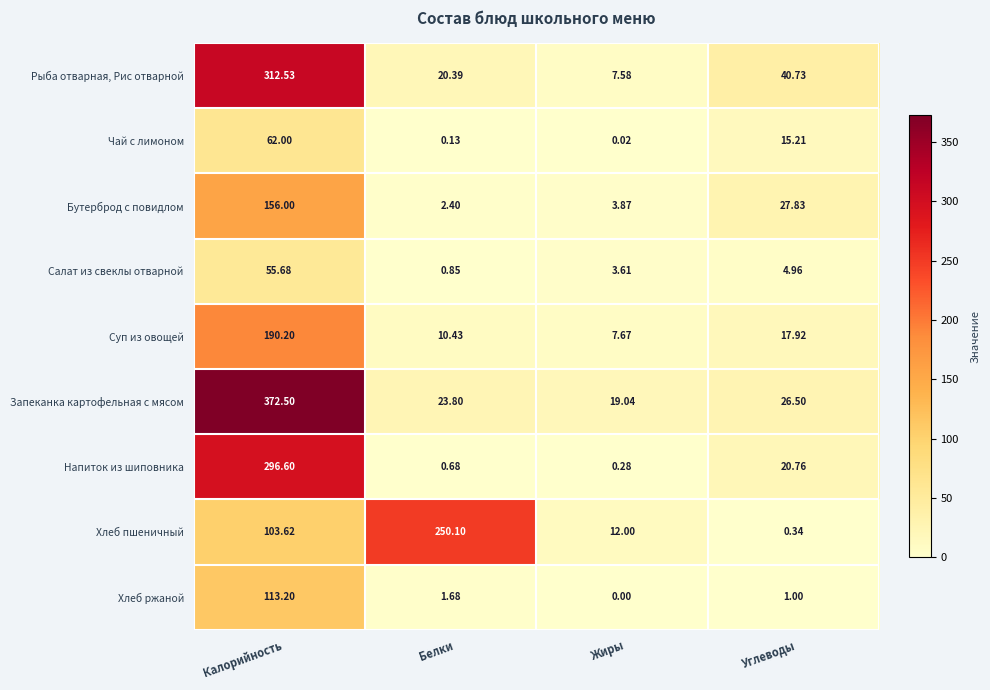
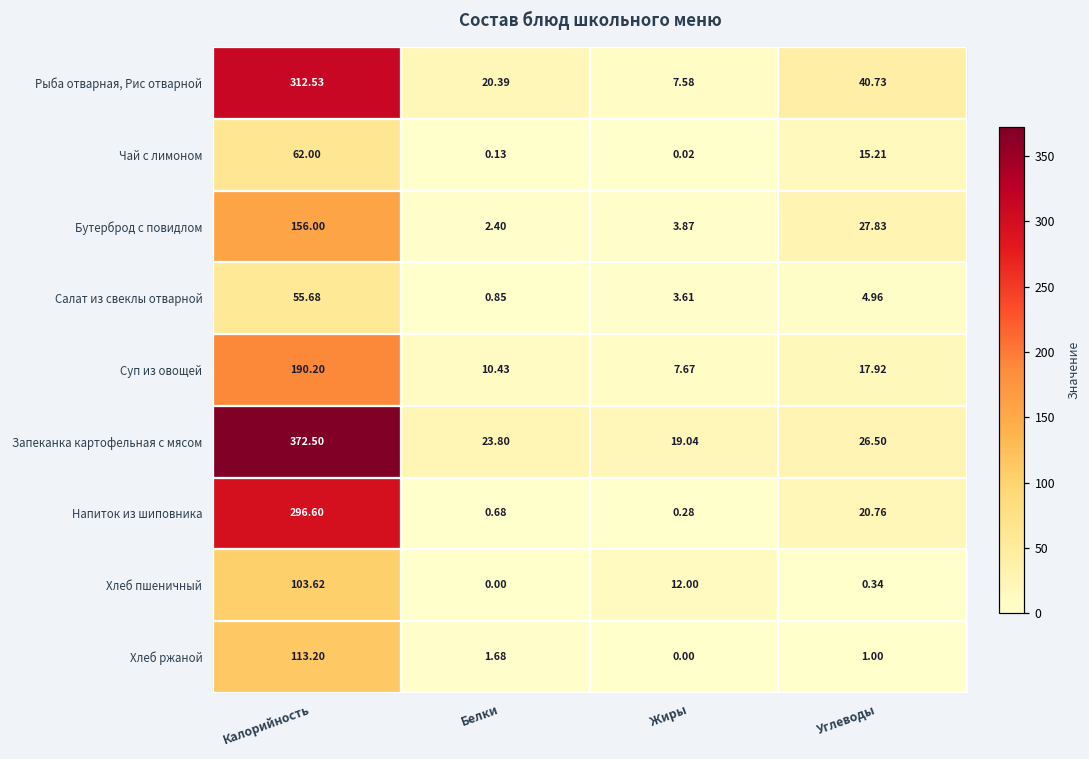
Хлеб пшеничный, Белки: 250.10 -> 0.00
